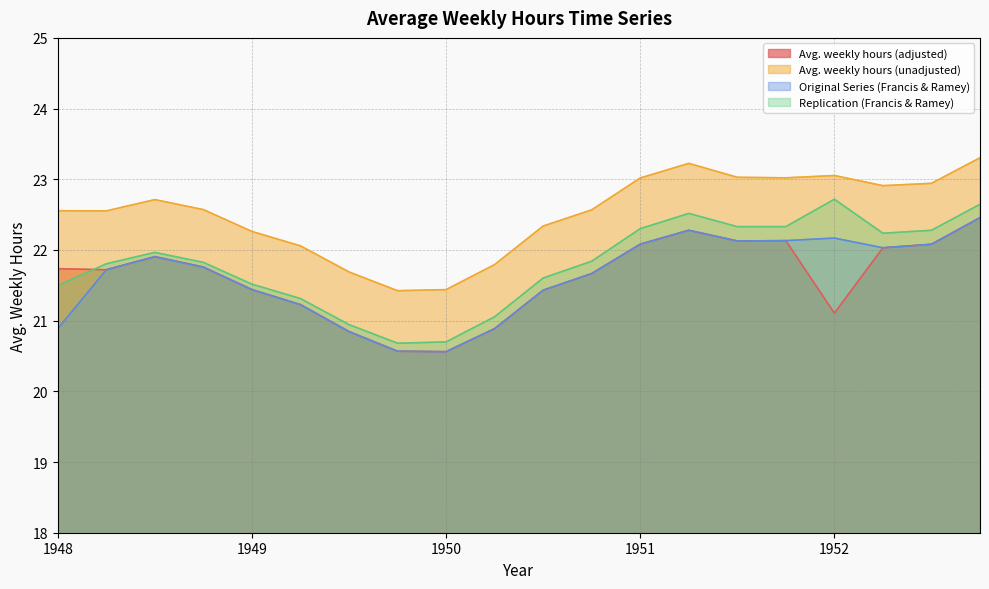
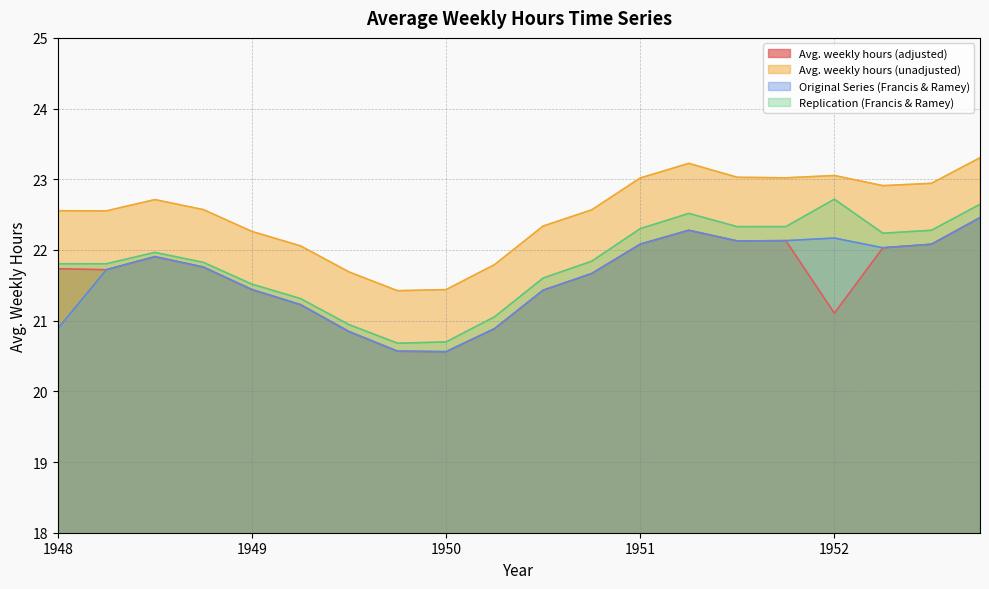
Replication (Francis & Ramey), 1948: 21.5 -> 21.8
